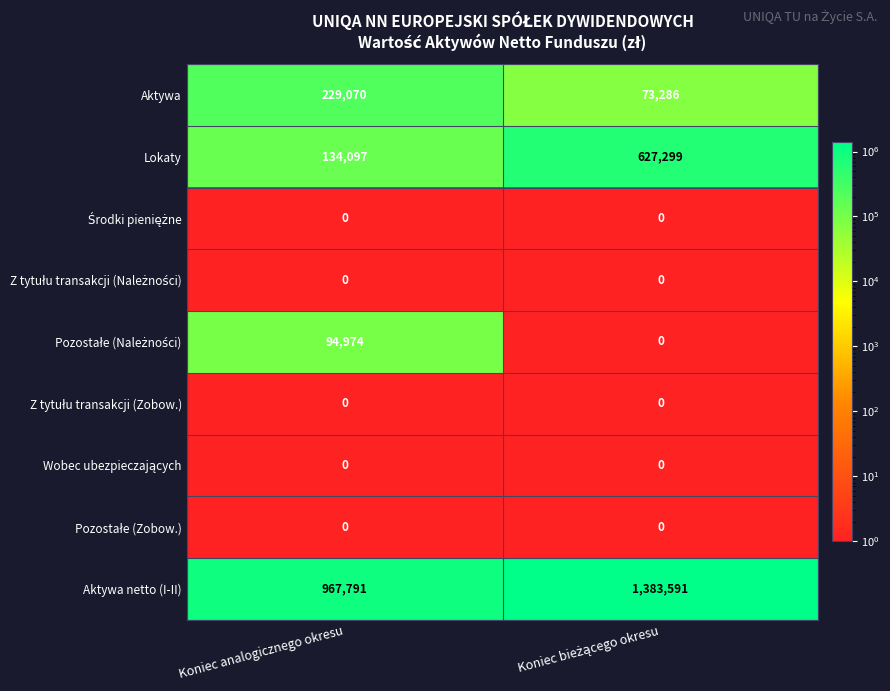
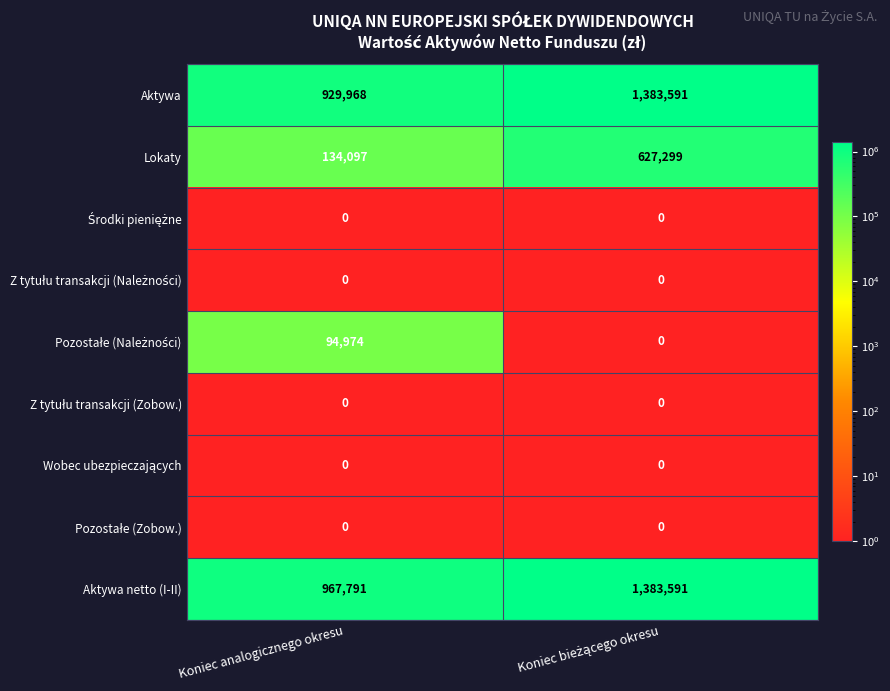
Aktywa, Koniec analogicznego okresu: 229,070 -> 929,968
Aktywa, Koniec bieżącego okresu: 73,286 -> 1,383,591
